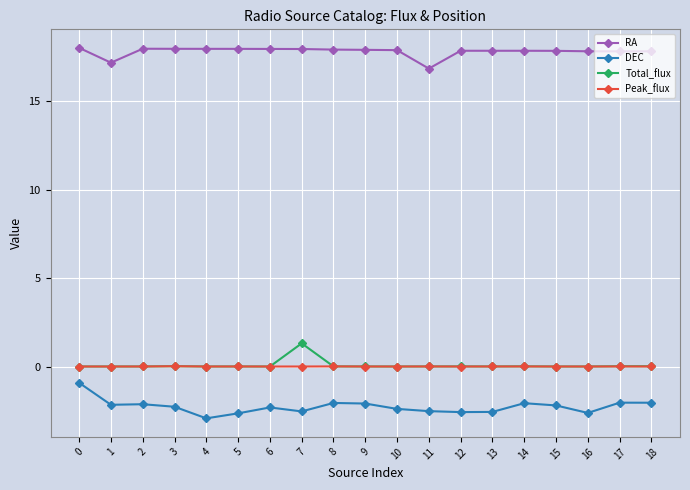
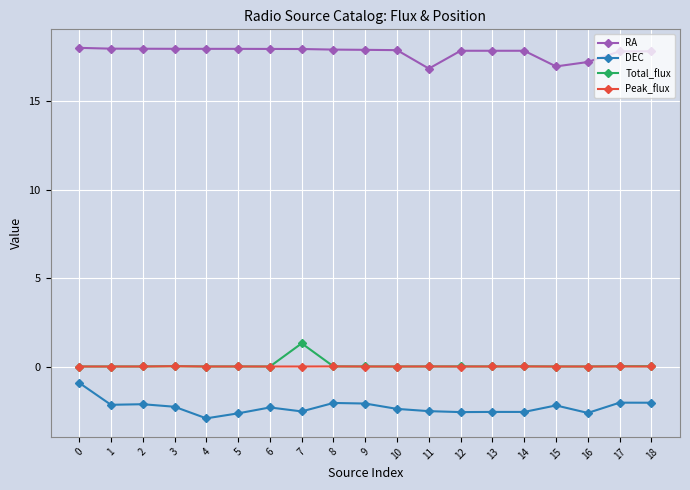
RA, 1: 17.2 -> 18.0
DEC, 14: -2.1 -> -2.6
RA, 15: 17.8 -> 17.0
RA, 16: 17.8 -> 17.2
